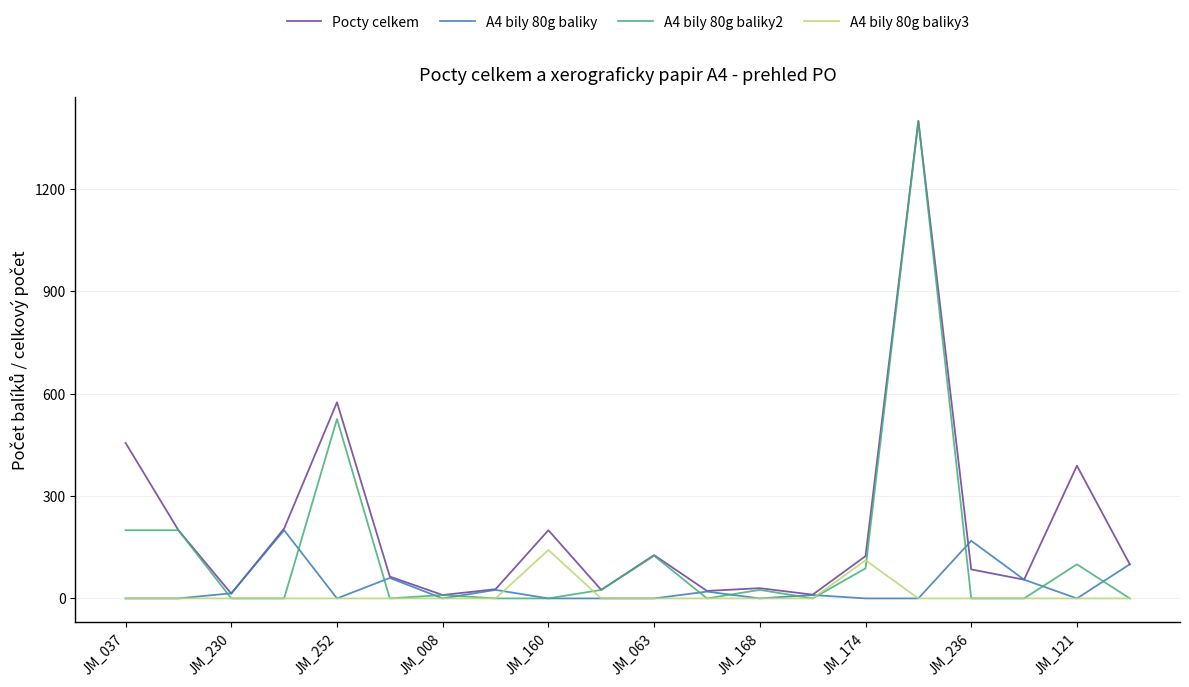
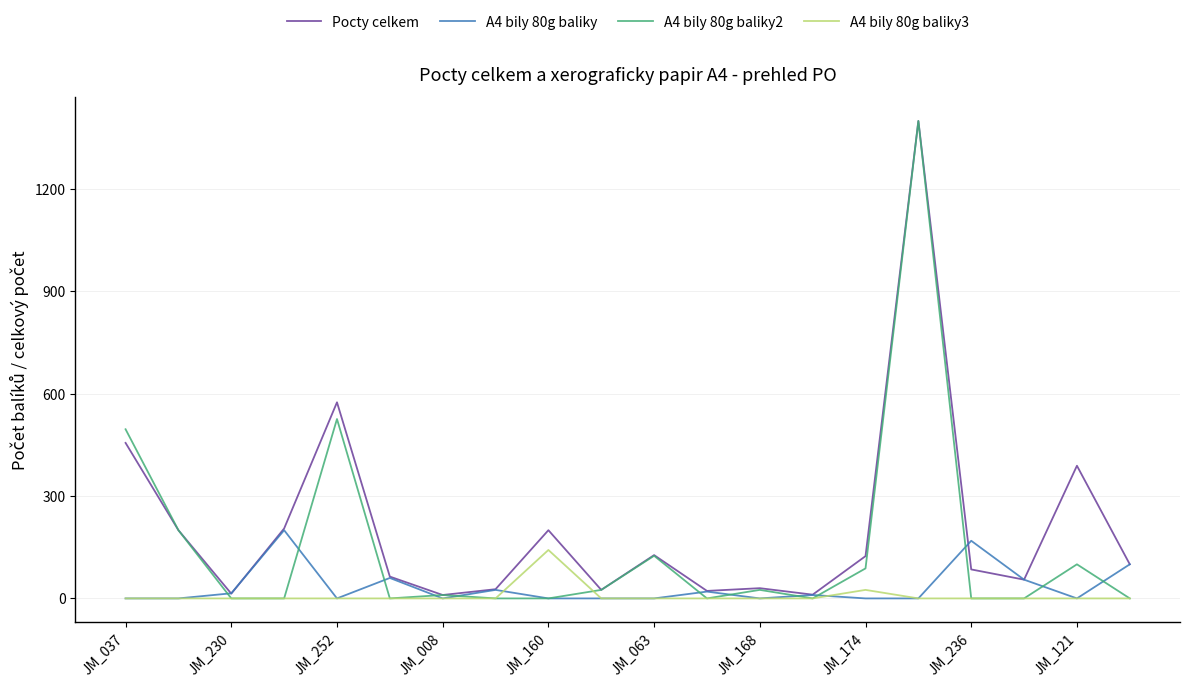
A4 bily 80g baliky2, JM_037: 200 -> 500
A4 bily 80g baliky3, JM_174: 110 -> 30
